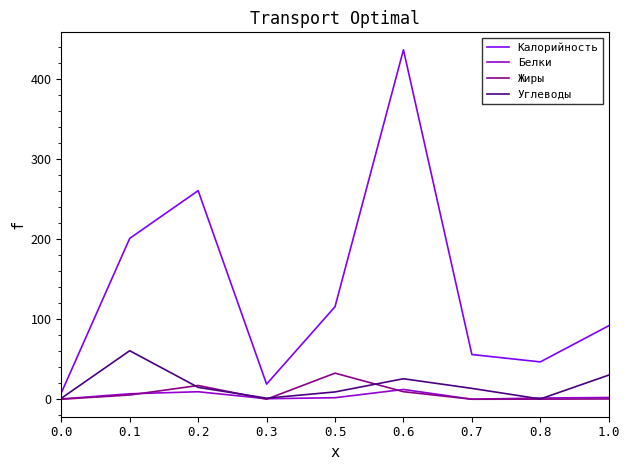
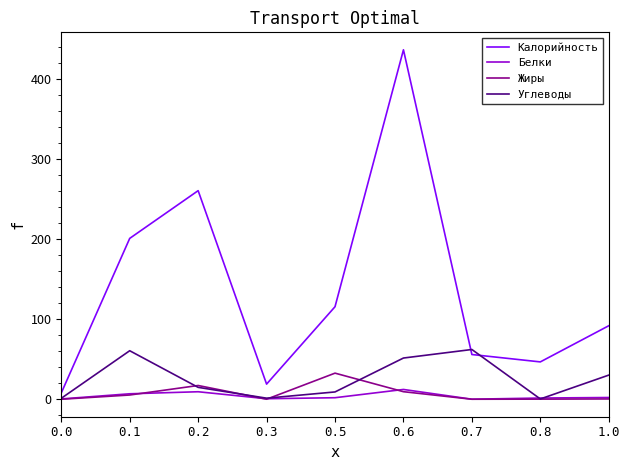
Углеводы, 0.6: 30 -> 50
Углеводы, 0.7: 10 -> 60
